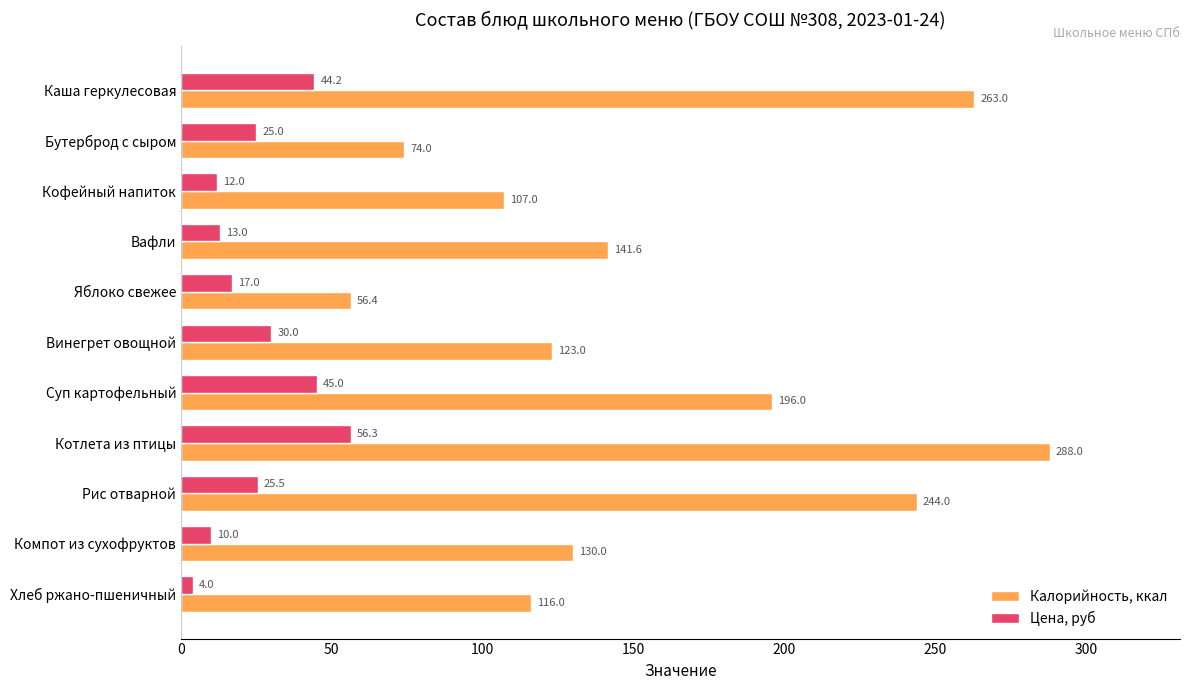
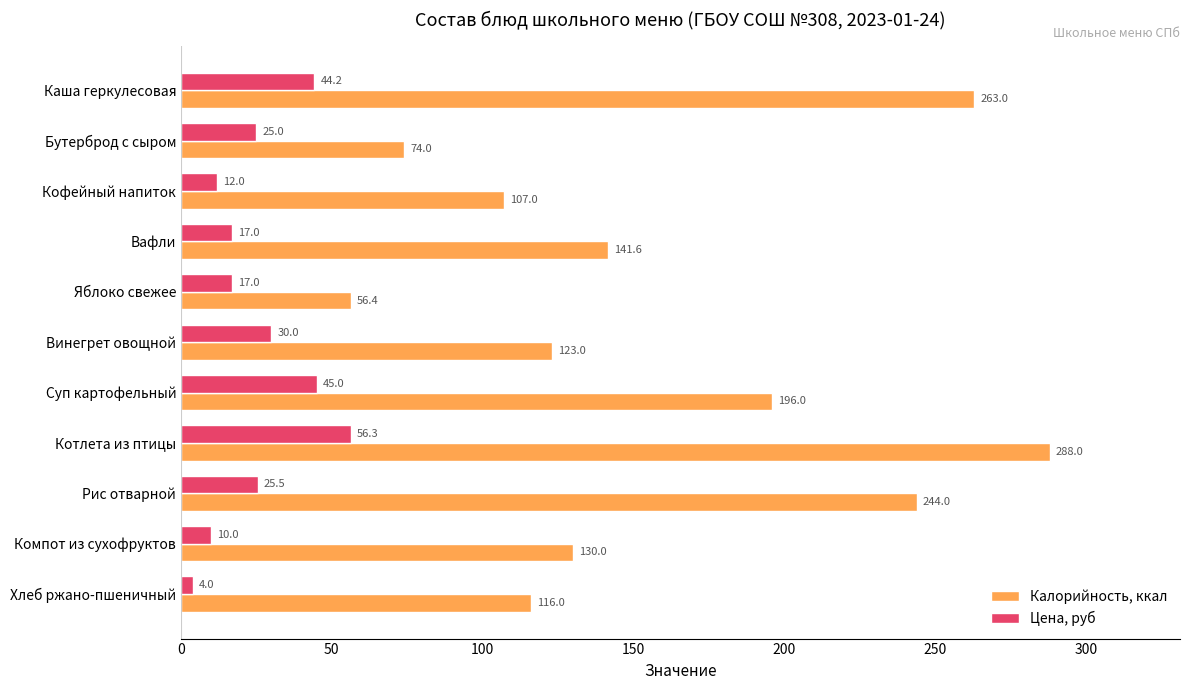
Цена, руб, Вафли: 13.0 -> 17.0
